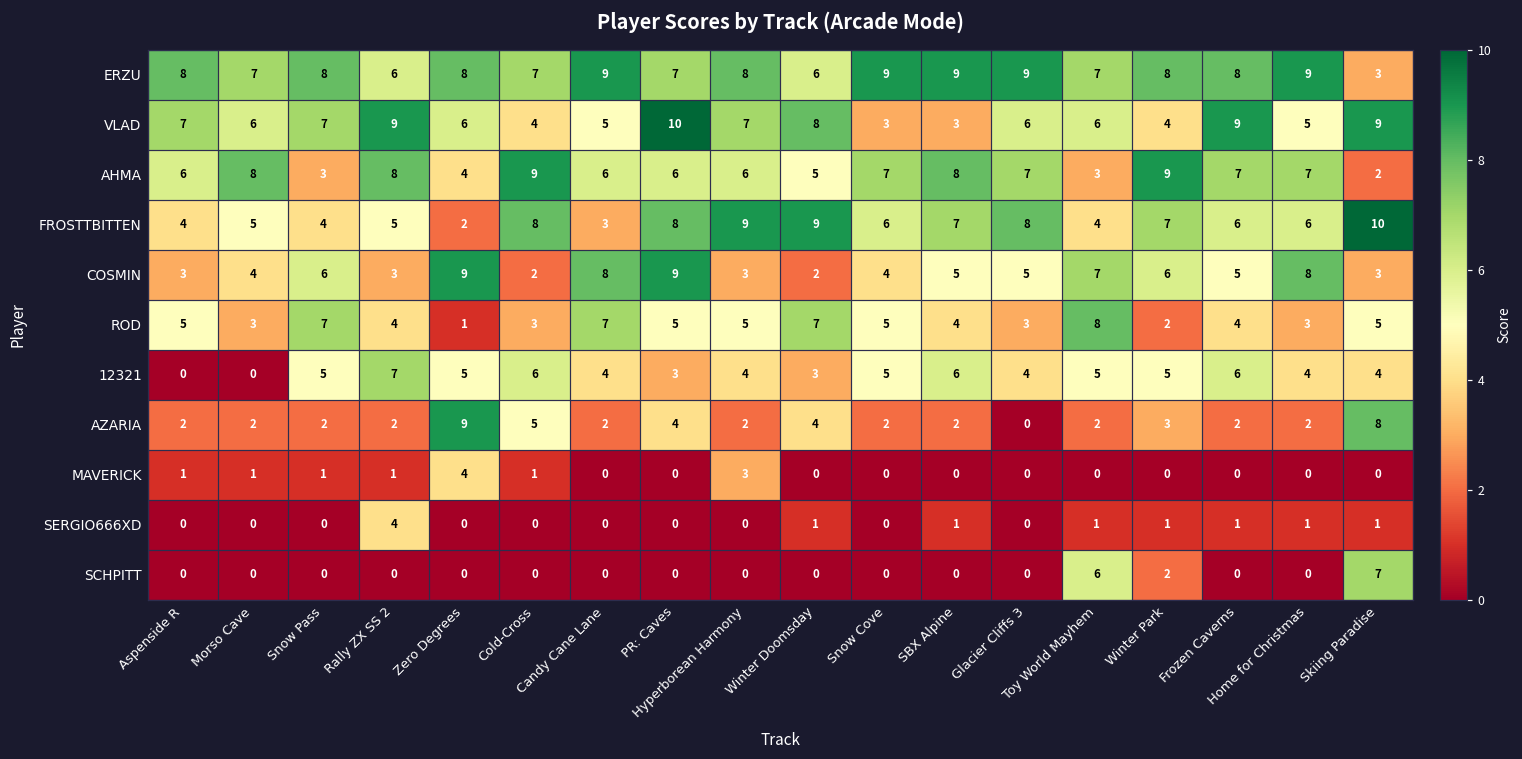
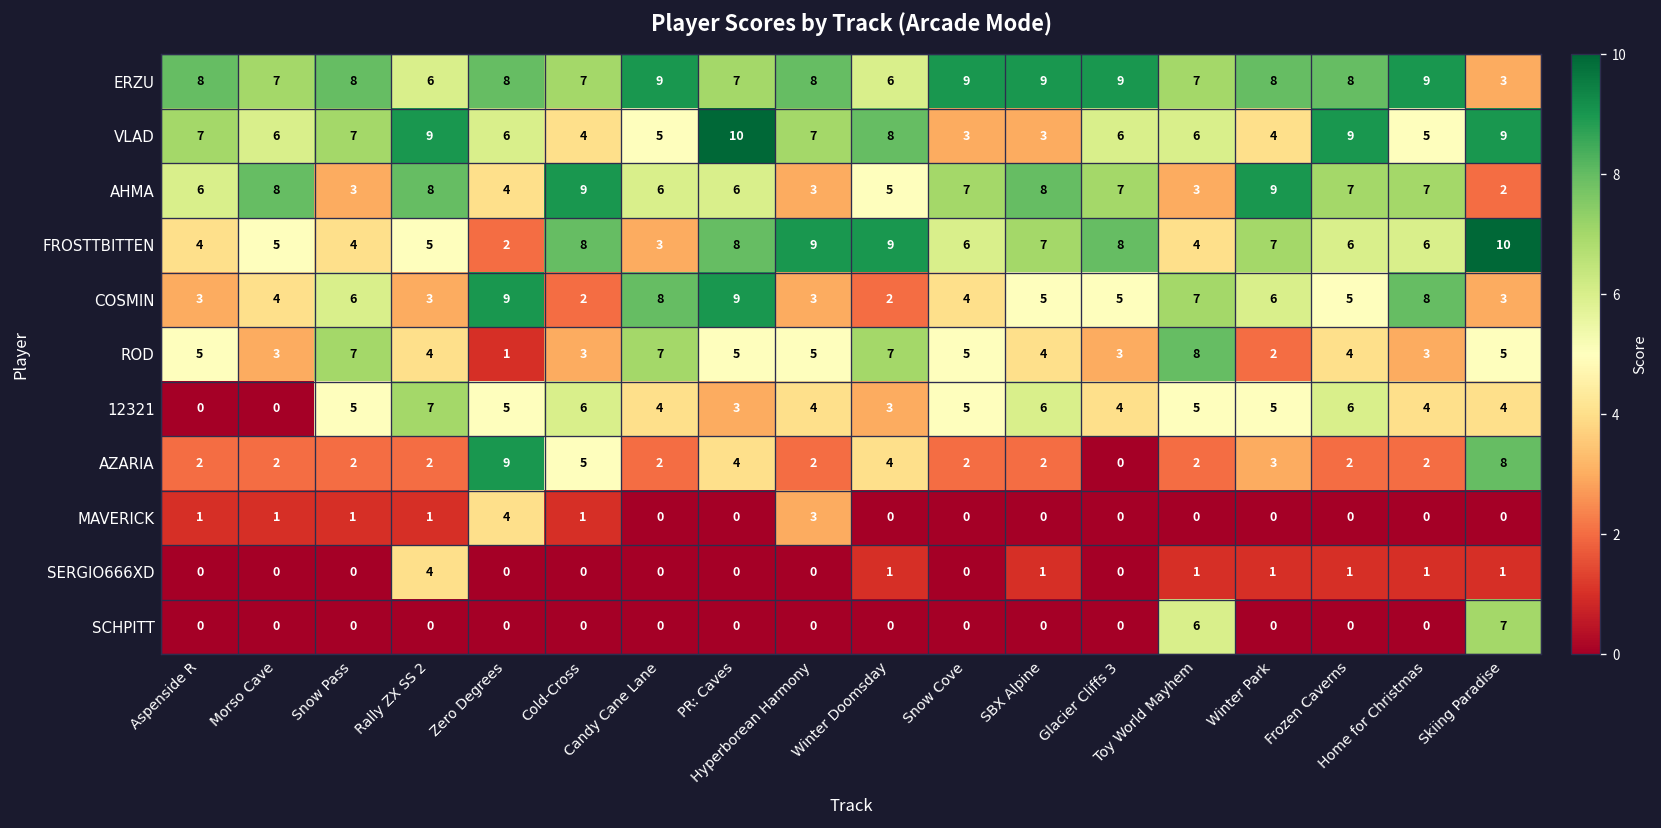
AHMA, Hyperborean Harmony: 6 -> 3
SCHPITT, Winter Park: 2 -> 0
